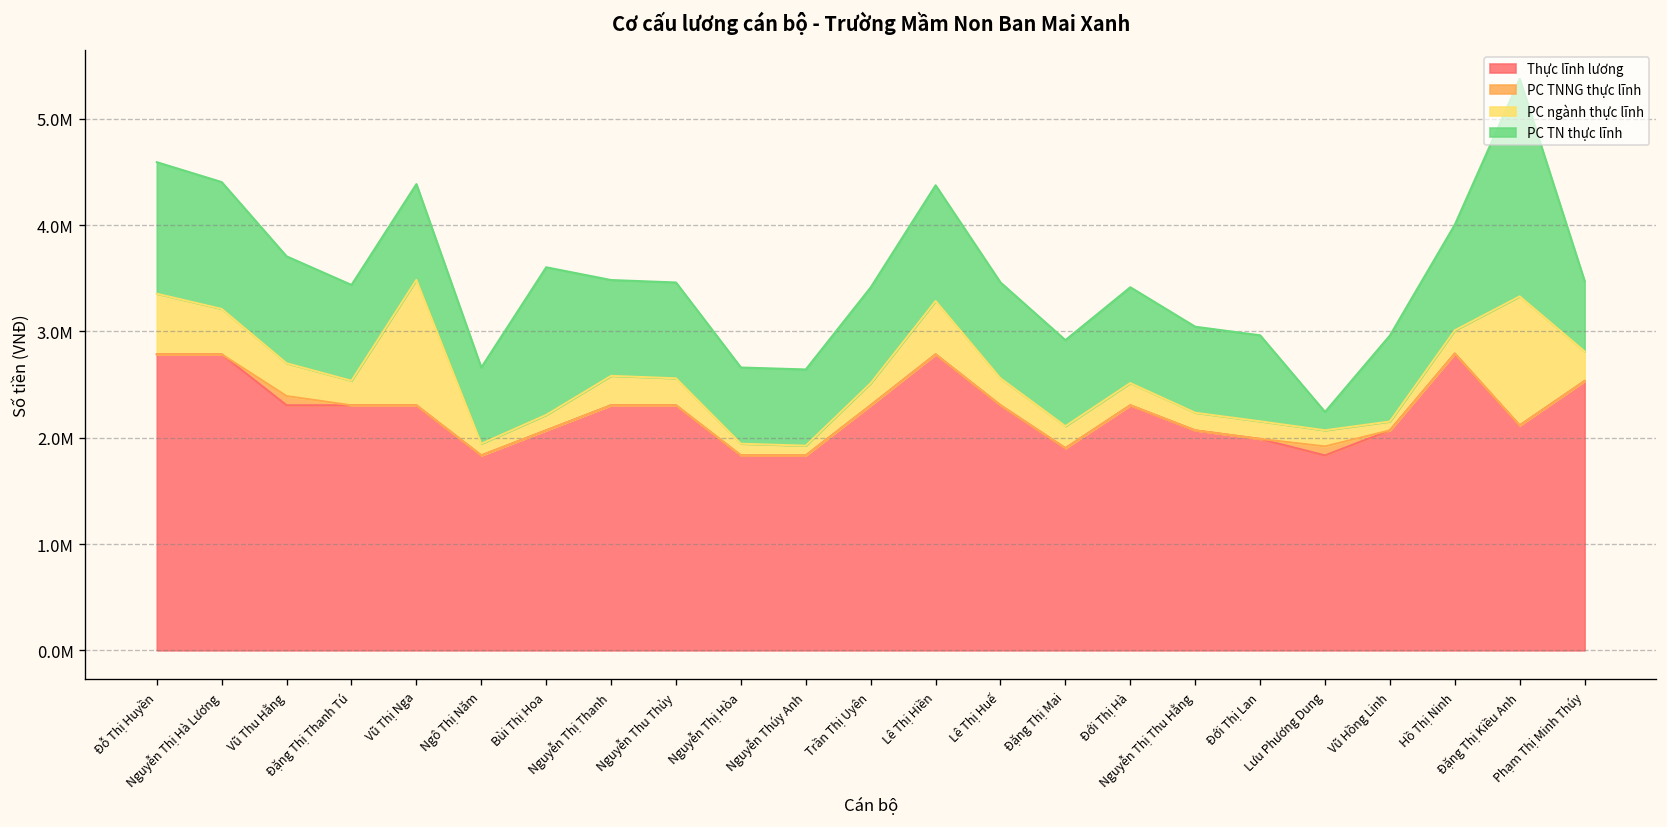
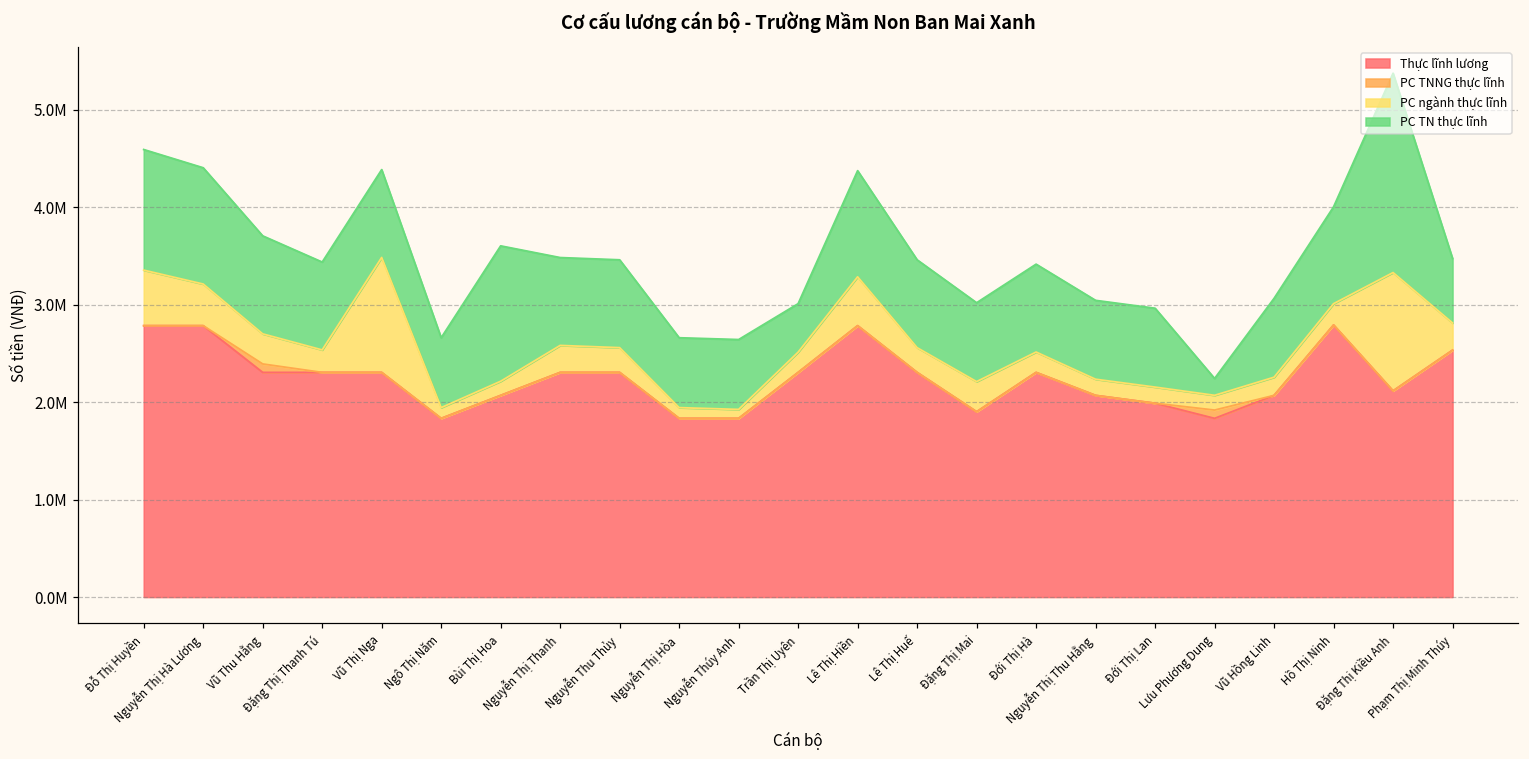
PC TN thực lĩnh, Trần Thị Uyên: 900000 -> 500000
PC ngành thực lĩnh, Đặng Thị Mai: 200000 -> 300000
PC ngành thực lĩnh, Vũ Hồng Linh: 100000 -> 200000
